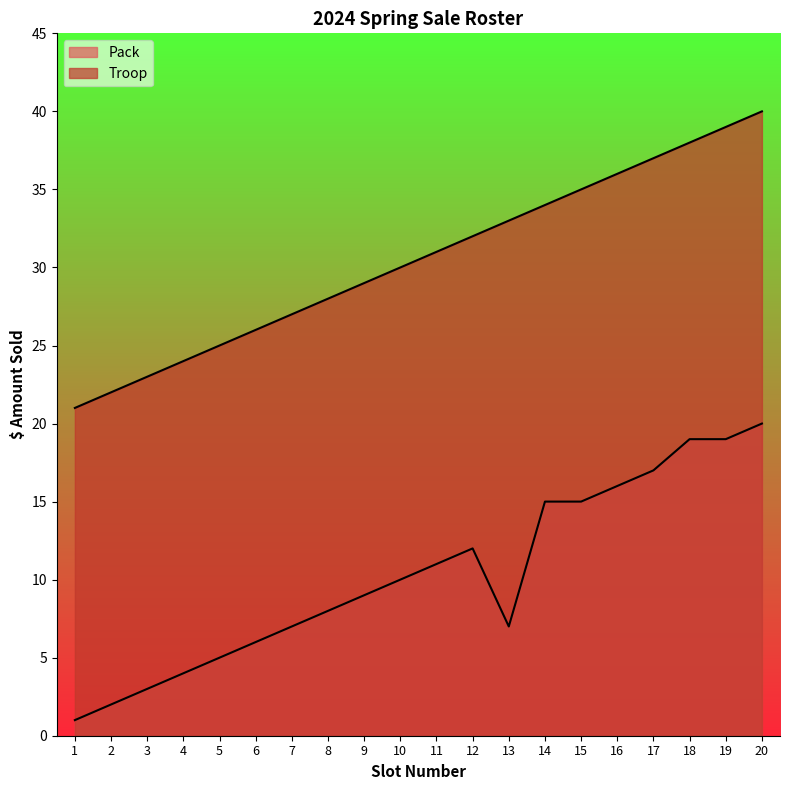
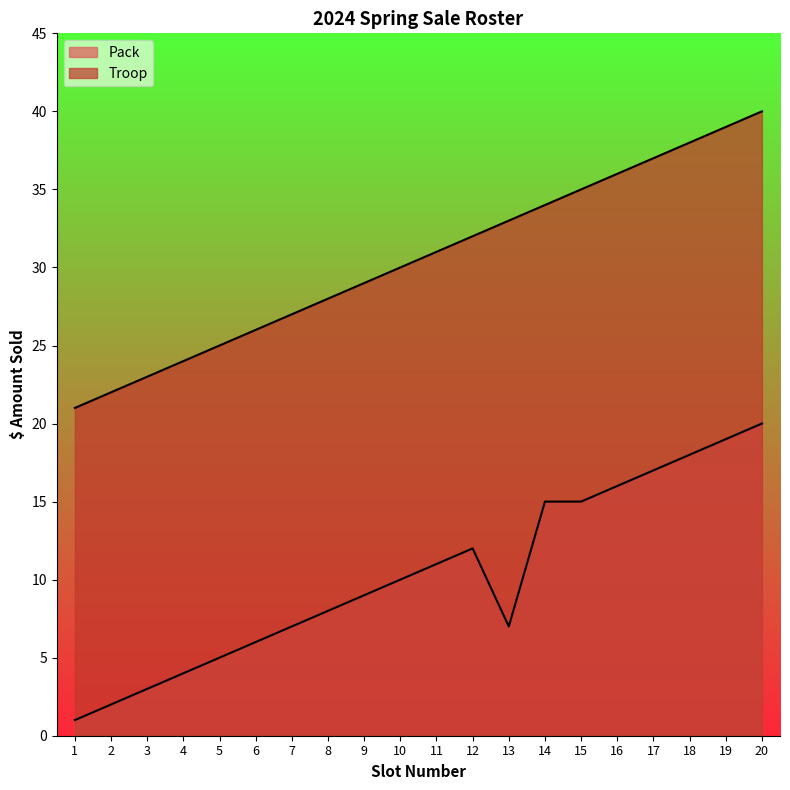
Pack, 18: 19 -> 18
